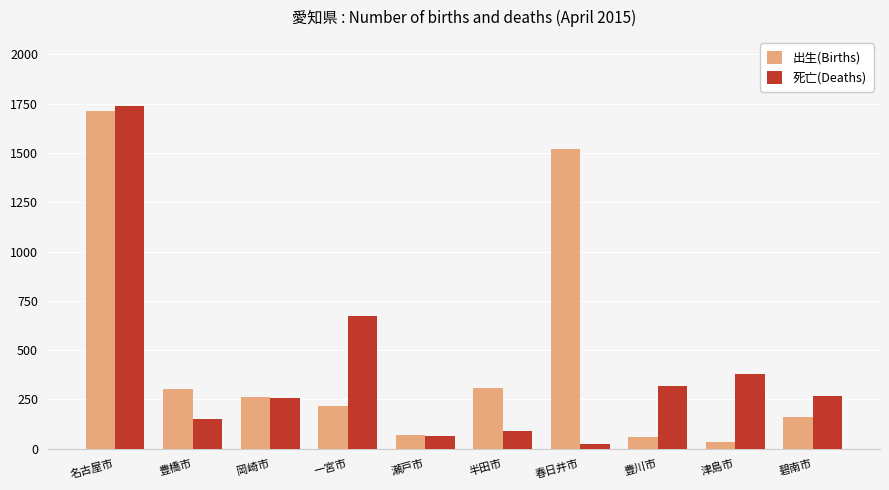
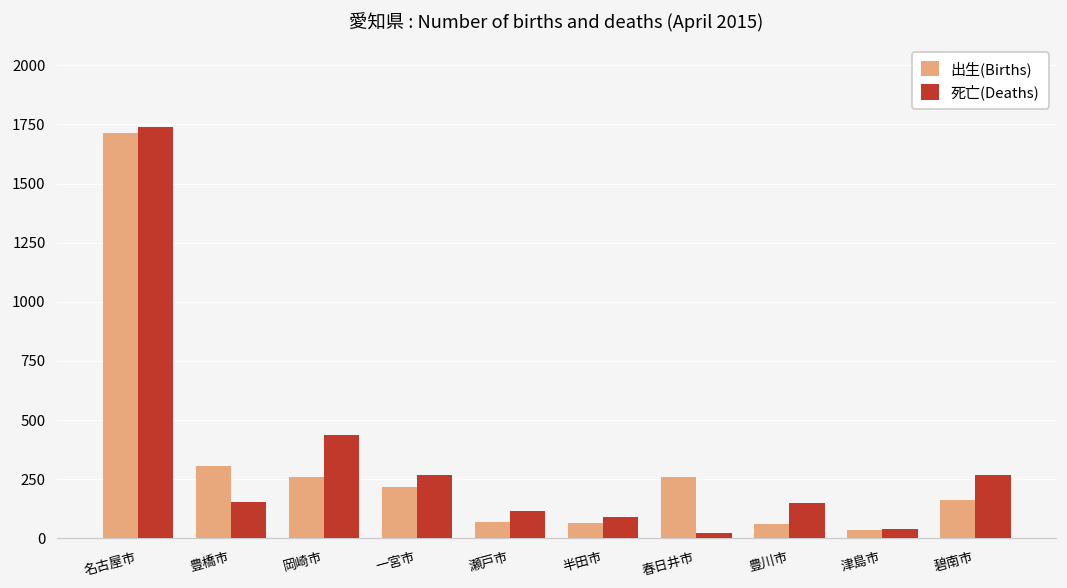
死亡(Deaths), 岡崎市: 260 -> 440
死亡(Deaths), 一宮市: 680 -> 270
死亡(Deaths), 瀬戸市: 70 -> 110
出生(Births), 半田市: 310 -> 70
出生(Births), 春日井市: 1520 -> 260
死亡(Deaths), 豊川市: 320 -> 150
死亡(Deaths), 津島市: 380 -> 40
